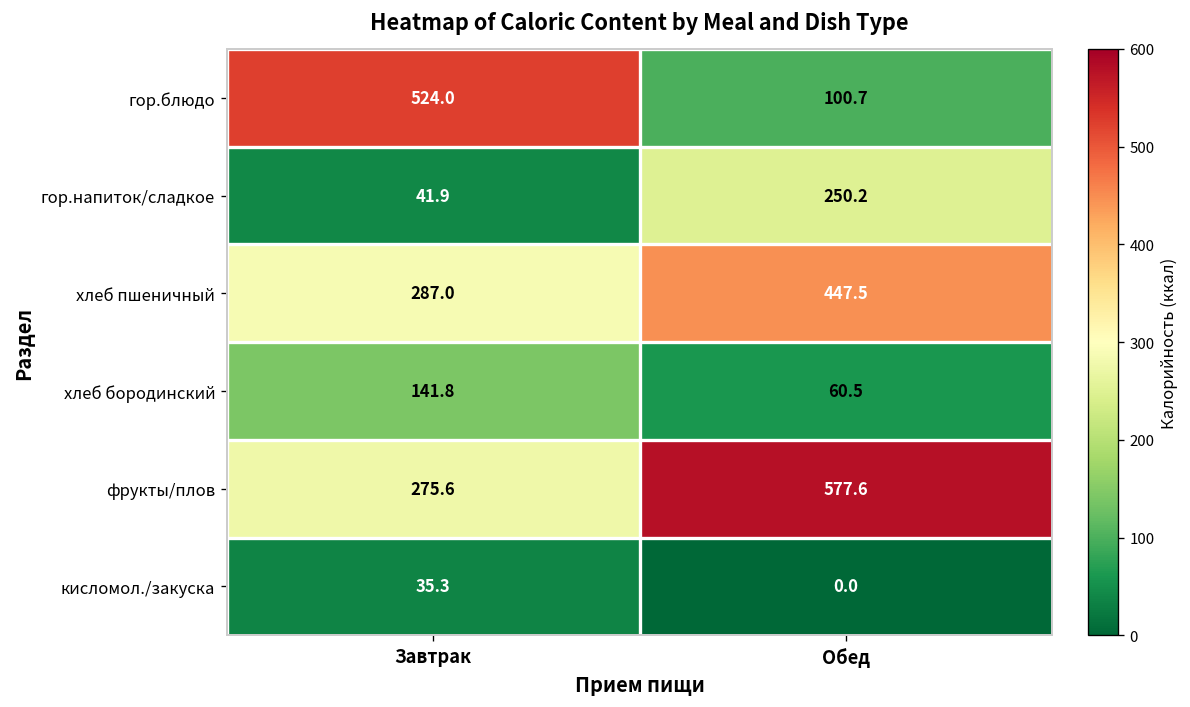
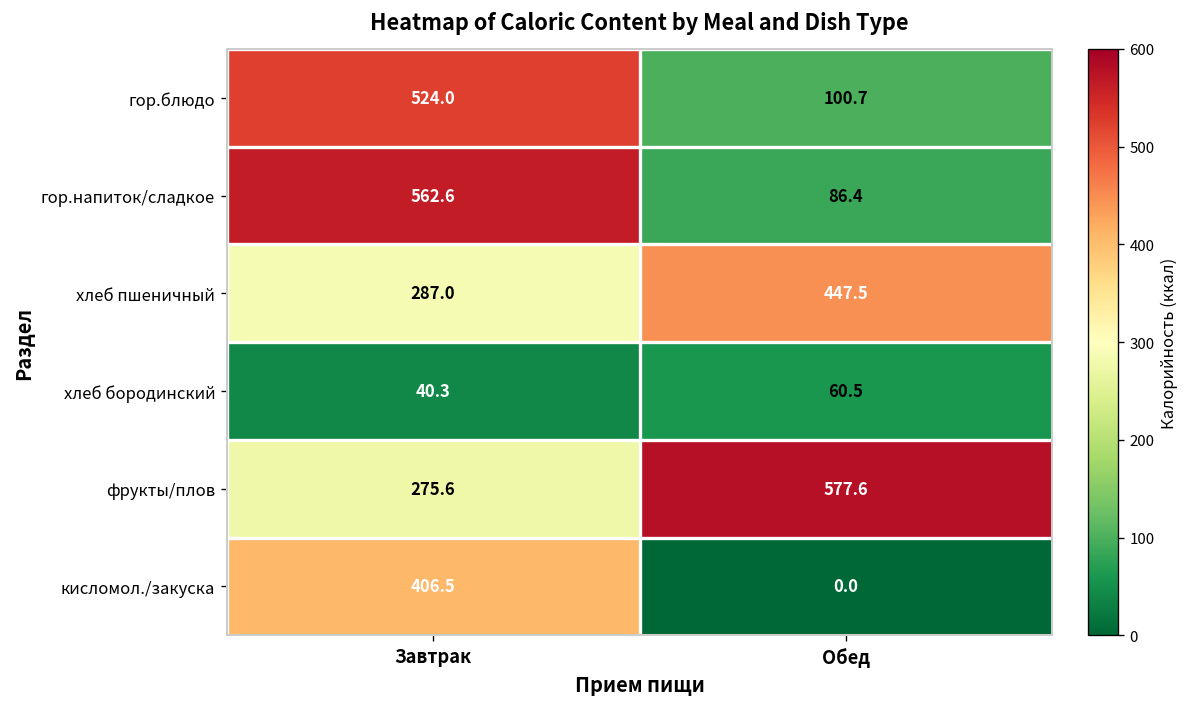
гор.напиток/сладкое, Завтрак: 41.9 -> 562.6
гор.напиток/сладкое, Обед: 250.2 -> 86.4
хлеб бородинский, Завтрак: 141.8 -> 40.3
кисломол./закуска, Завтрак: 35.3 -> 406.5
